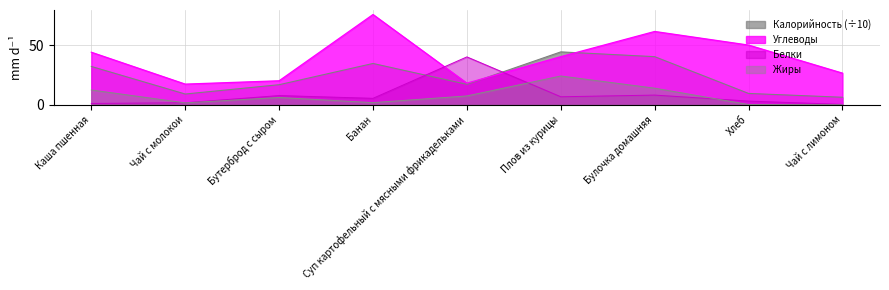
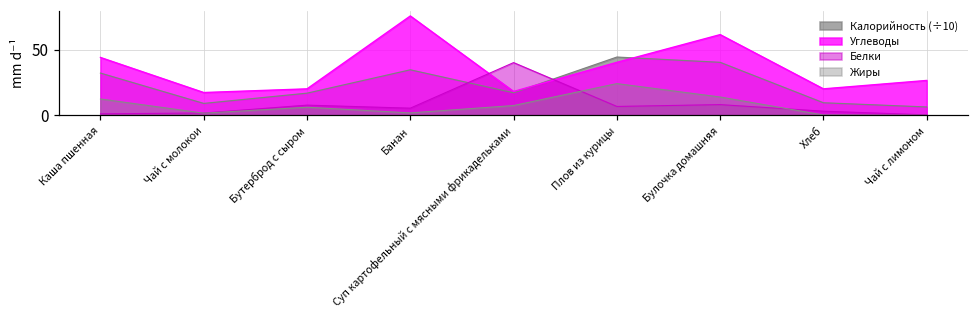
Углеводы, Хлеб: 50 -> 20
